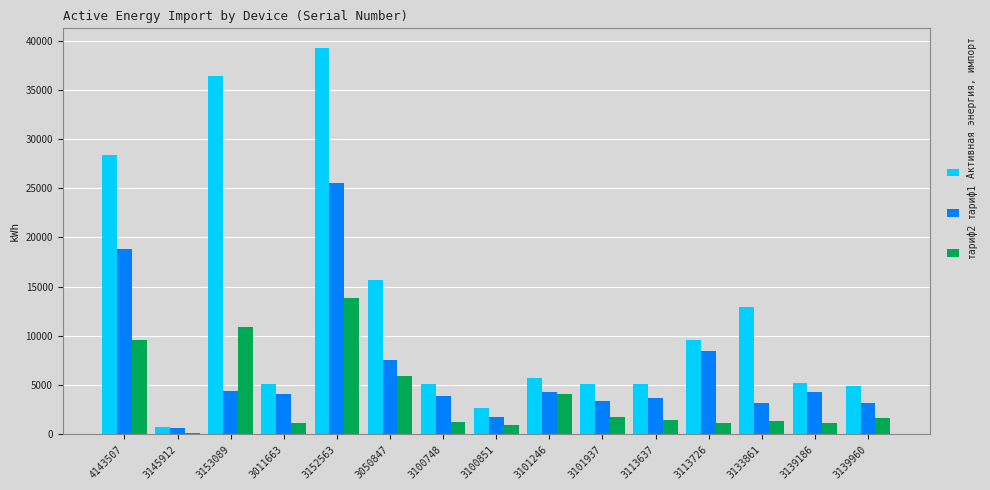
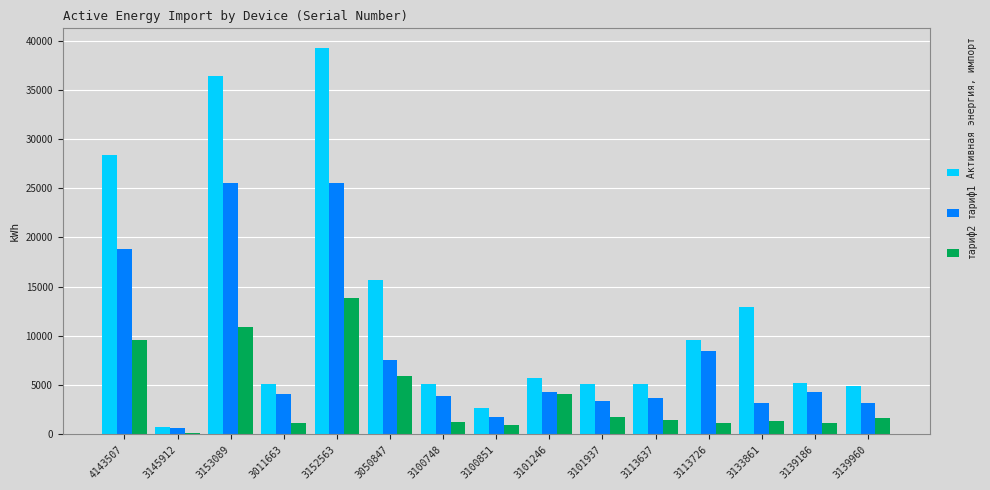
тариф1, 3153089: 4000 -> 26000
